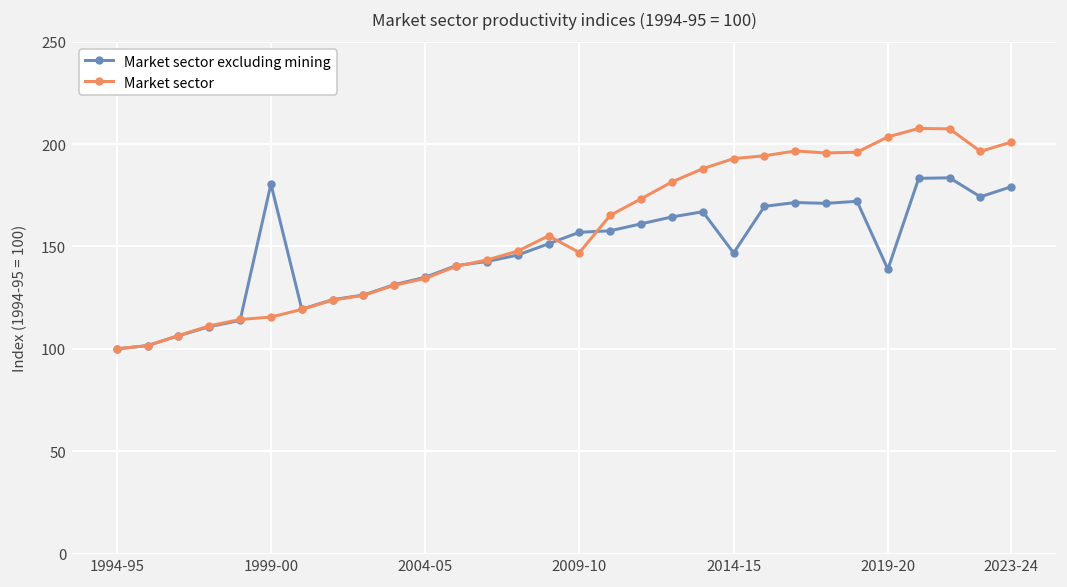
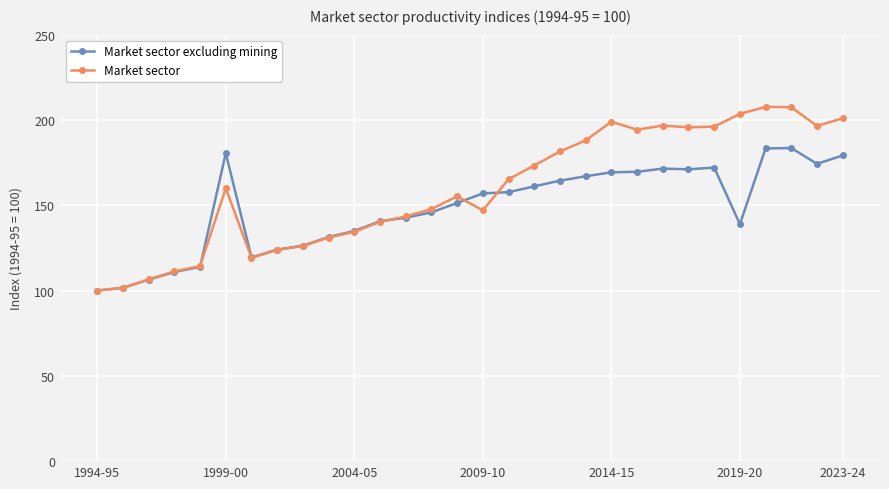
Market sector, 1999-00: 116 -> 160
Market sector excluding mining, 2014-15: 147 -> 169
Market sector, 2014-15: 193 -> 199
